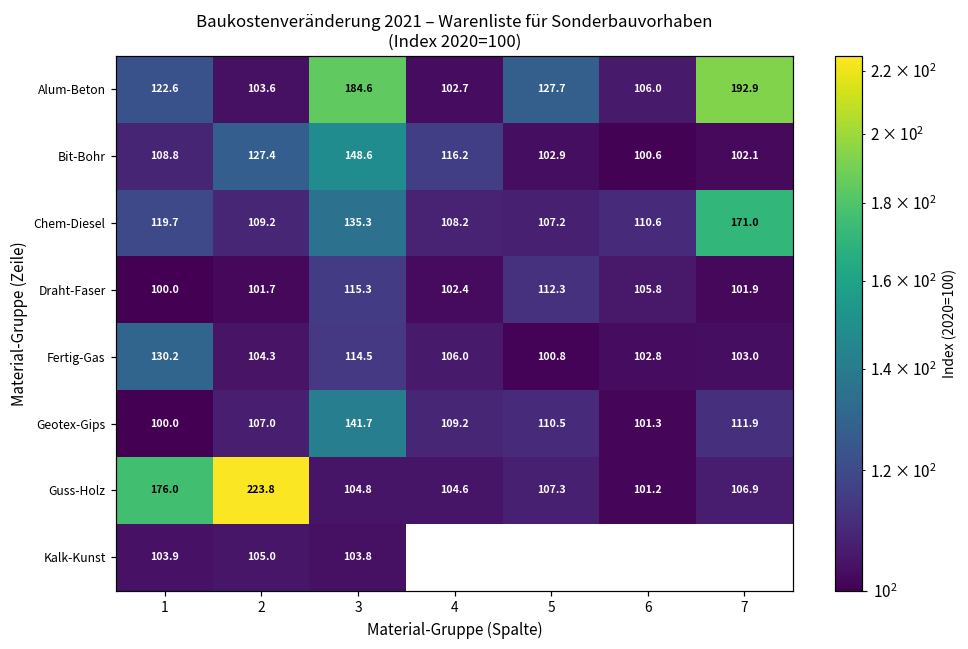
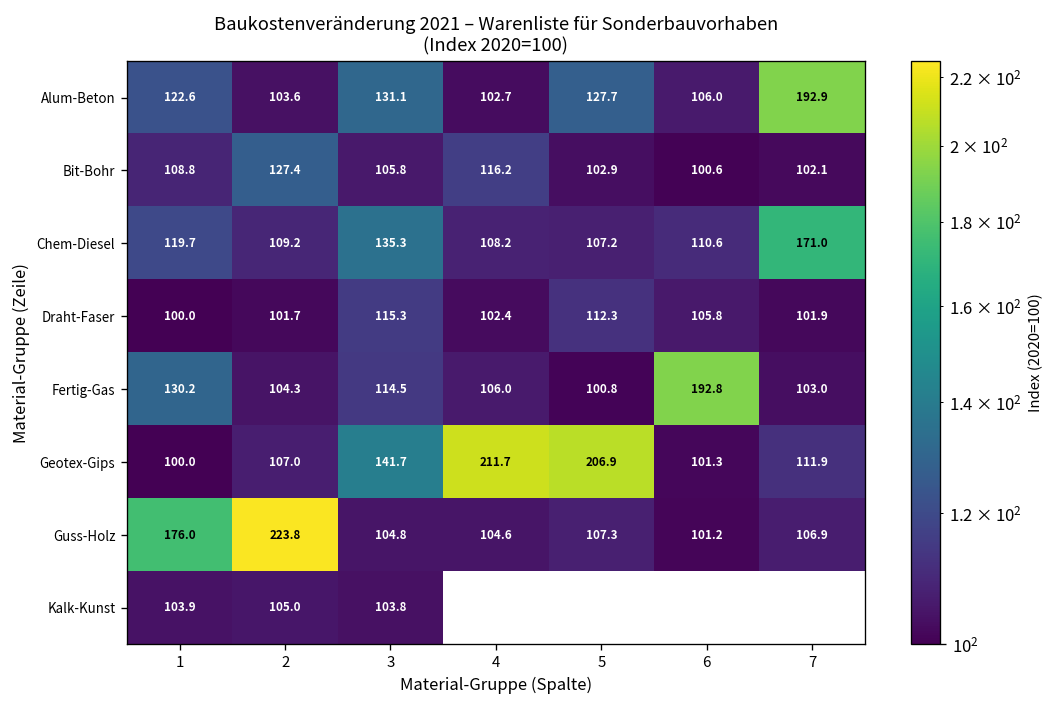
Alum-Beton, 3: 184.6 -> 131.1
Bit-Bohr, 3: 148.6 -> 105.8
Fertig-Gas, 6: 102.8 -> 192.8
Geotex-Gips, 4: 109.2 -> 211.7
Geotex-Gips, 5: 110.5 -> 206.9
